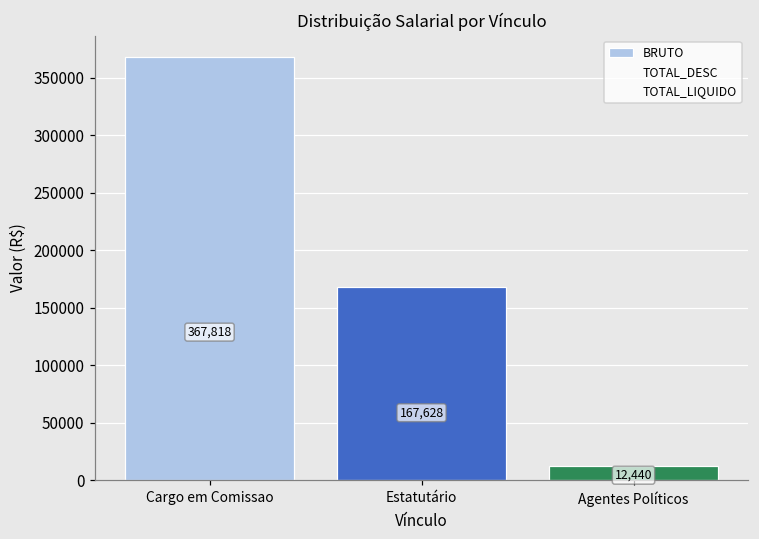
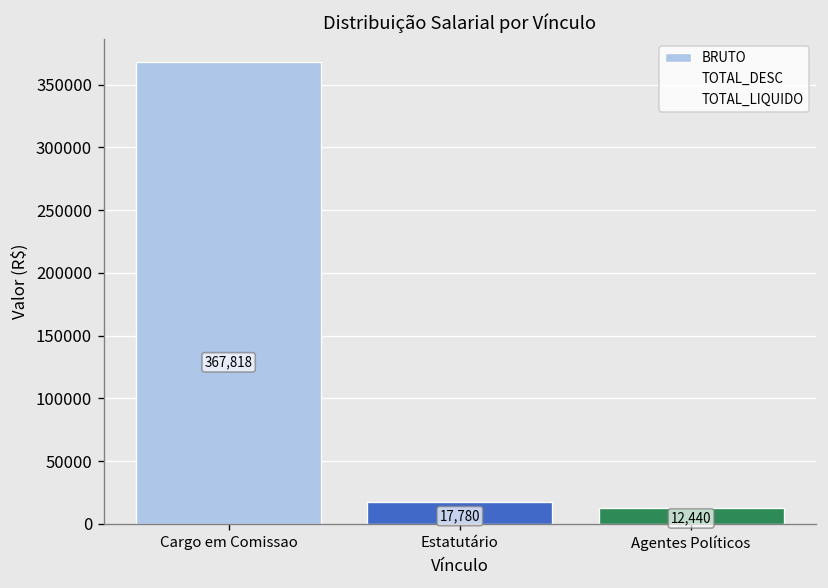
BRUTO, Estatutário: 167,628 -> 17,780
